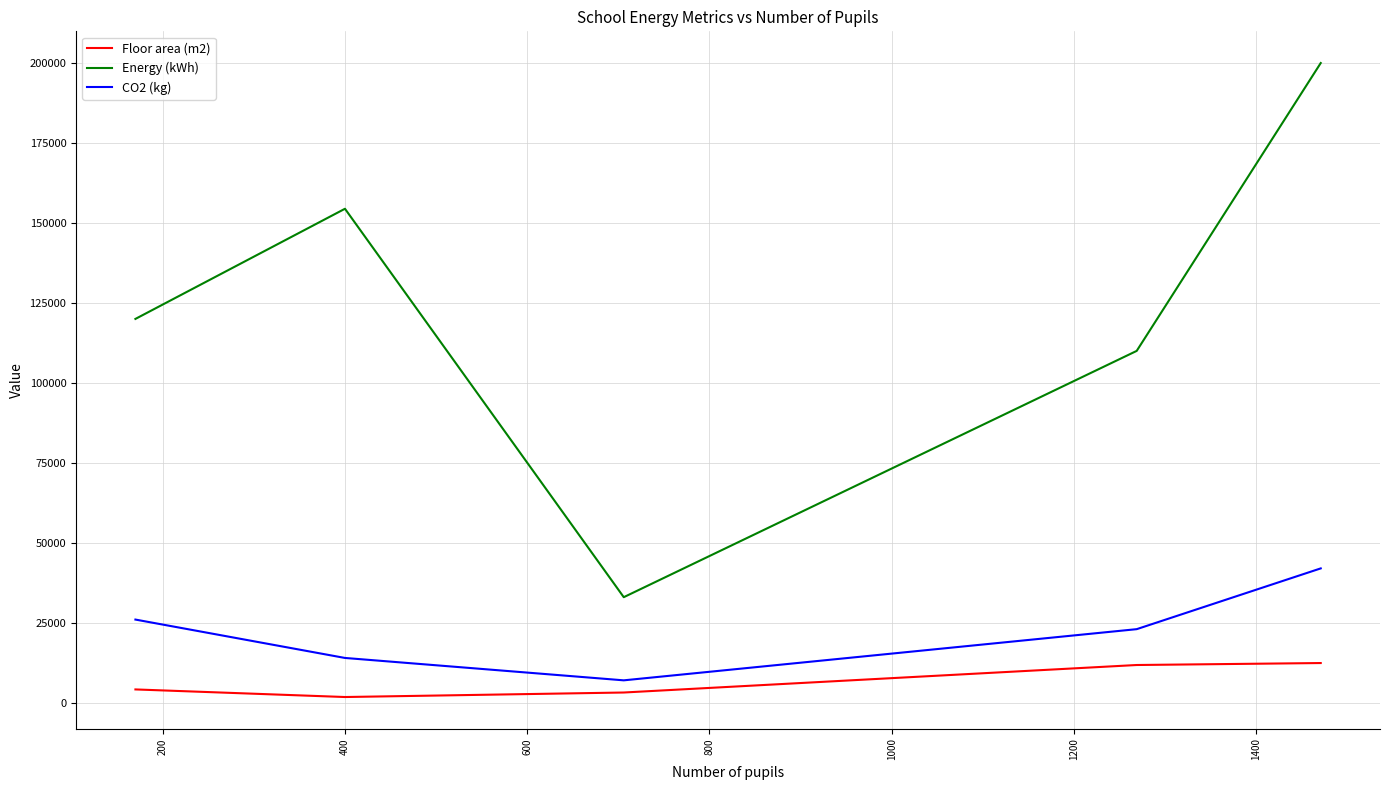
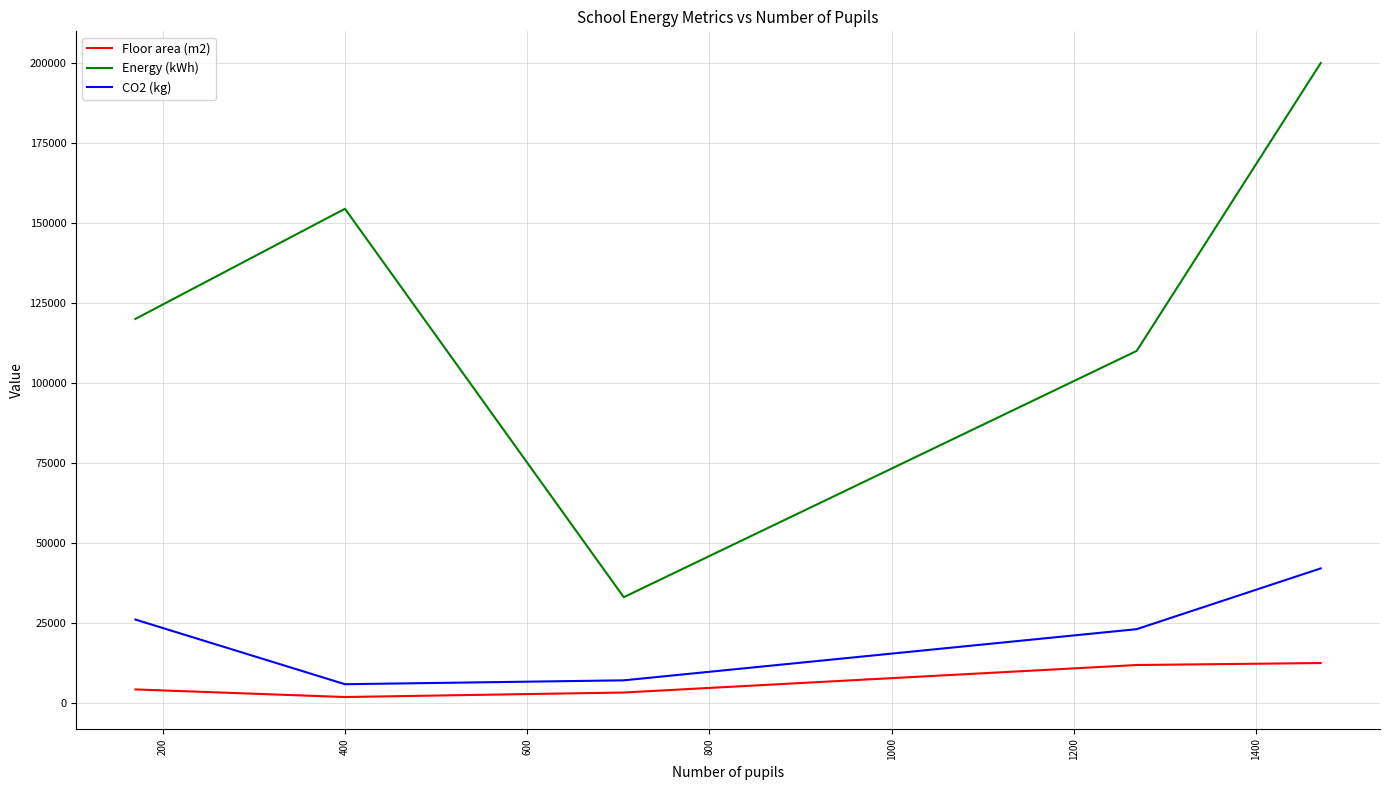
CO2 (kg), 400: 14000 -> 6000
